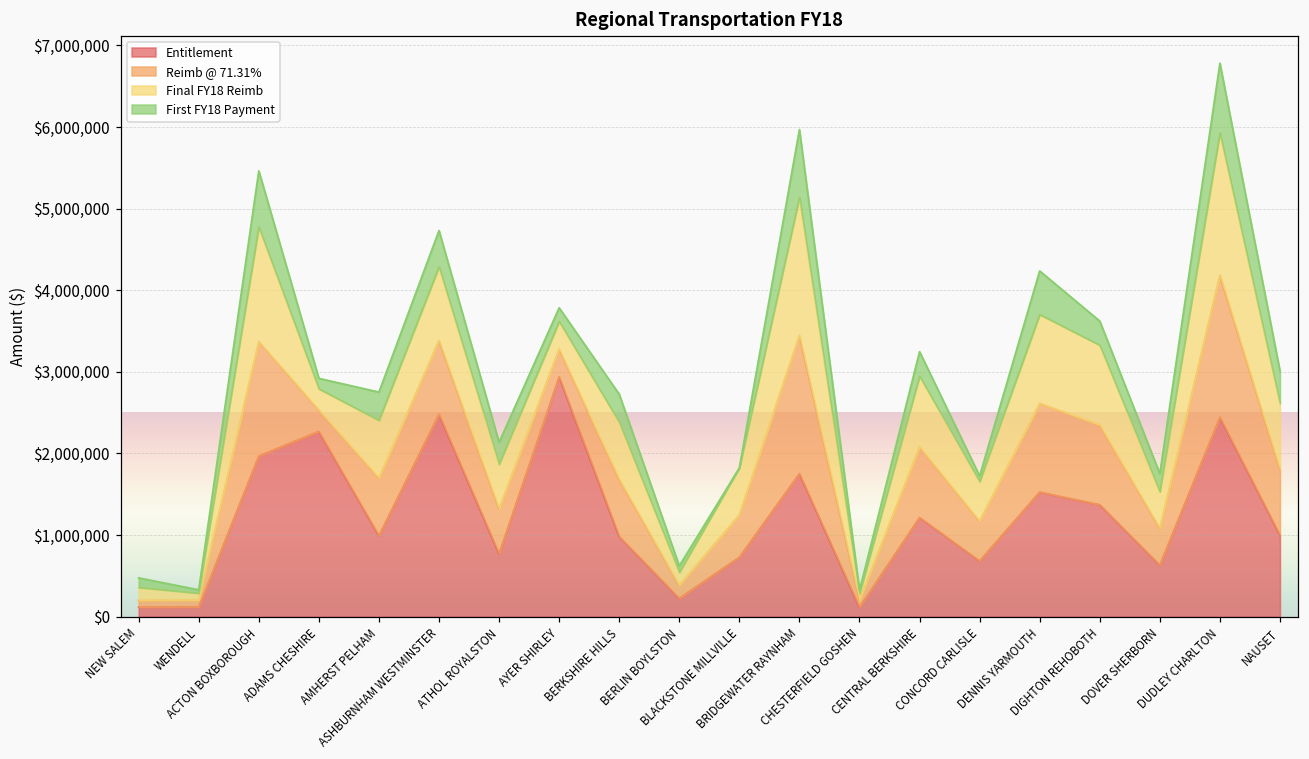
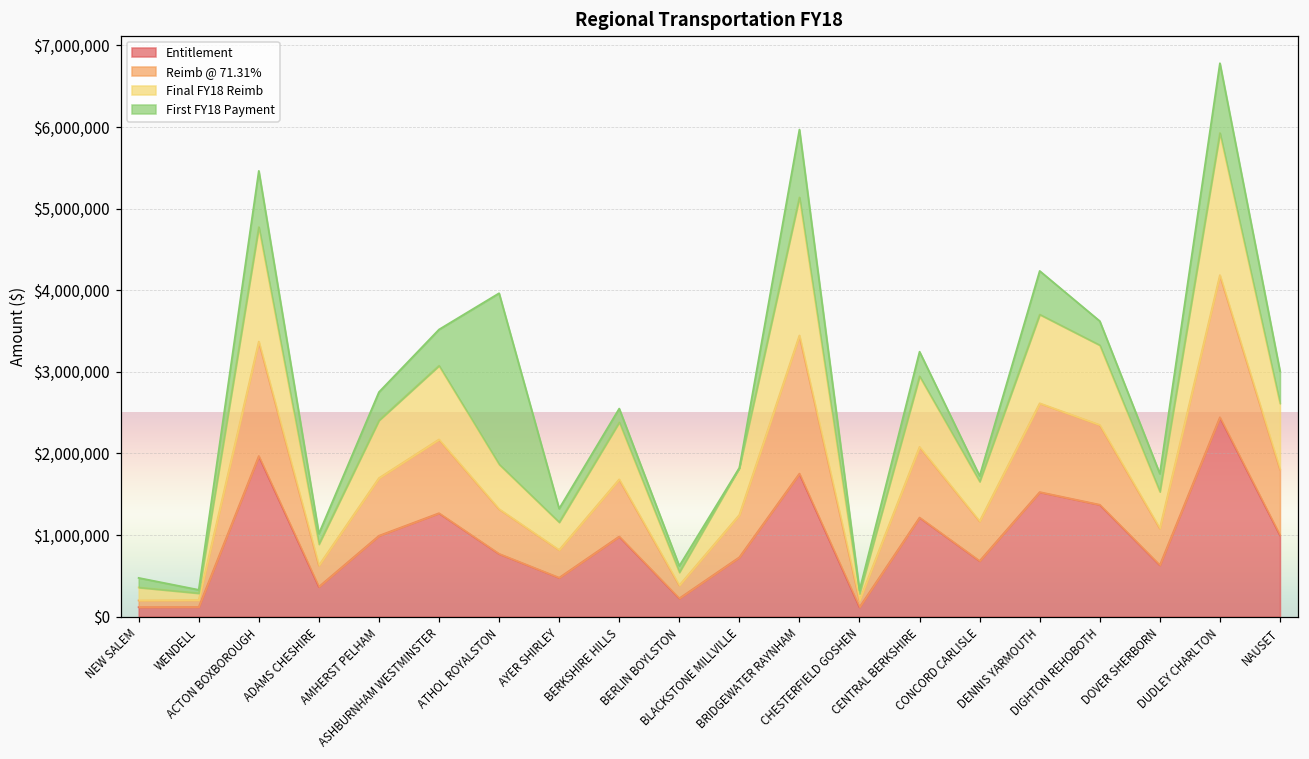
Entitlement, ADAMS CHESHIRE: $2,300,000 -> $400,000
Entitlement, ASHBURNHAM WESTMINSTER: $2,500,000 -> $1,300,000
First FY18 Payment, ATHOL ROYALSTON: $300,000 -> $2,100,000
Entitlement, AYER SHIRLEY: $2,900,000 -> $500,000
First FY18 Payment, BERKSHIRE HILLS: $300,000 -> $200,000
